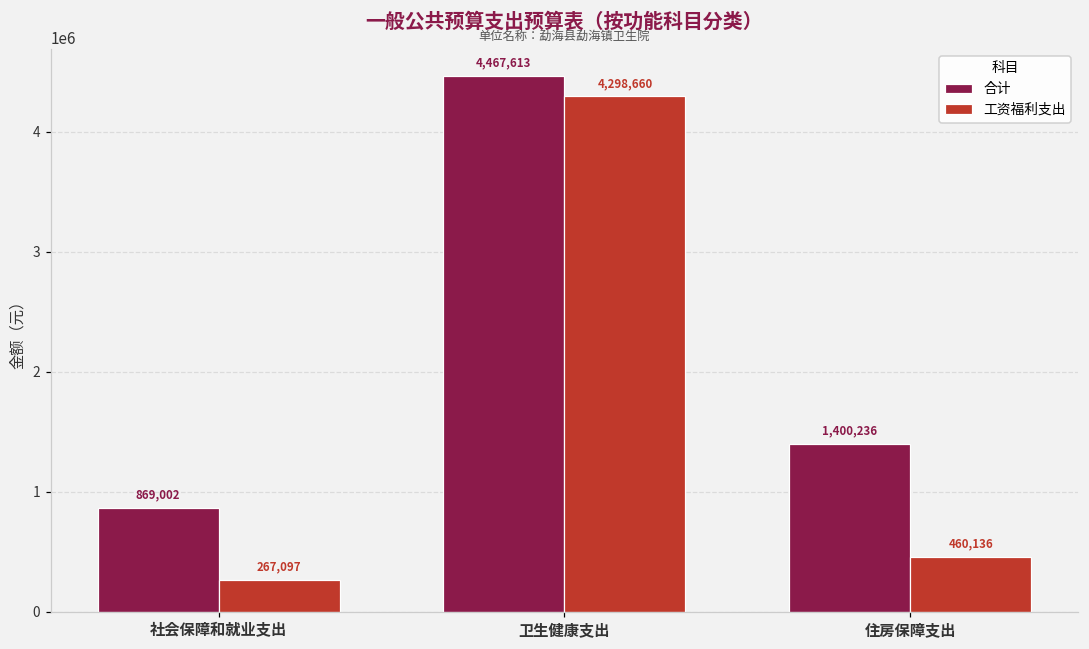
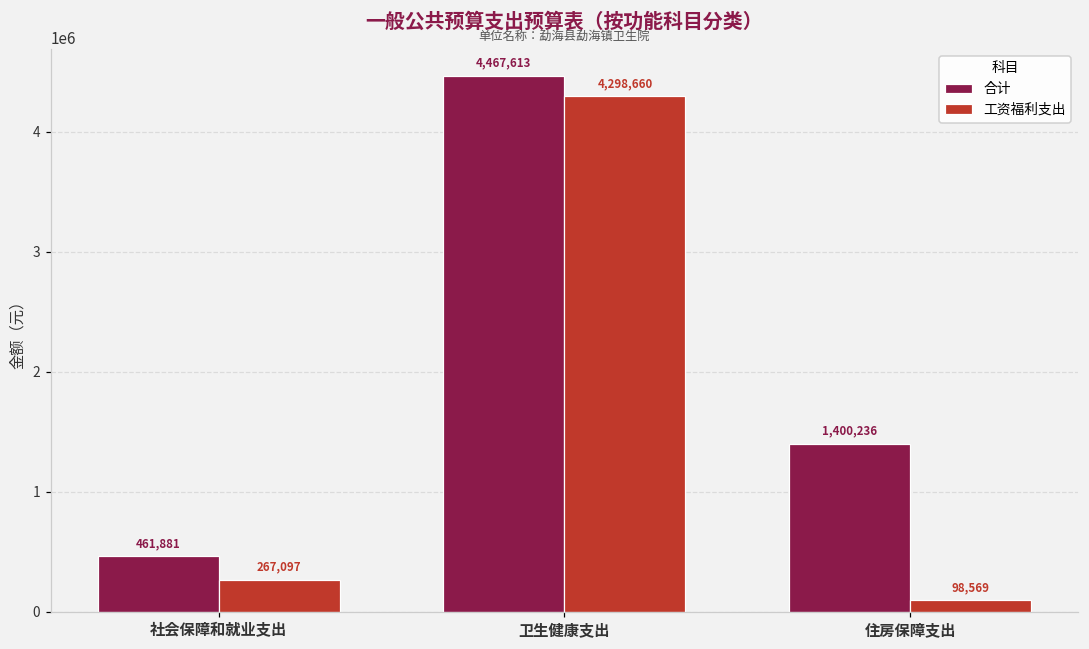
合计, 社会保障和就业支出: 869,002 -> 461,881
工资福利支出, 住房保障支出: 460,136 -> 98,569
